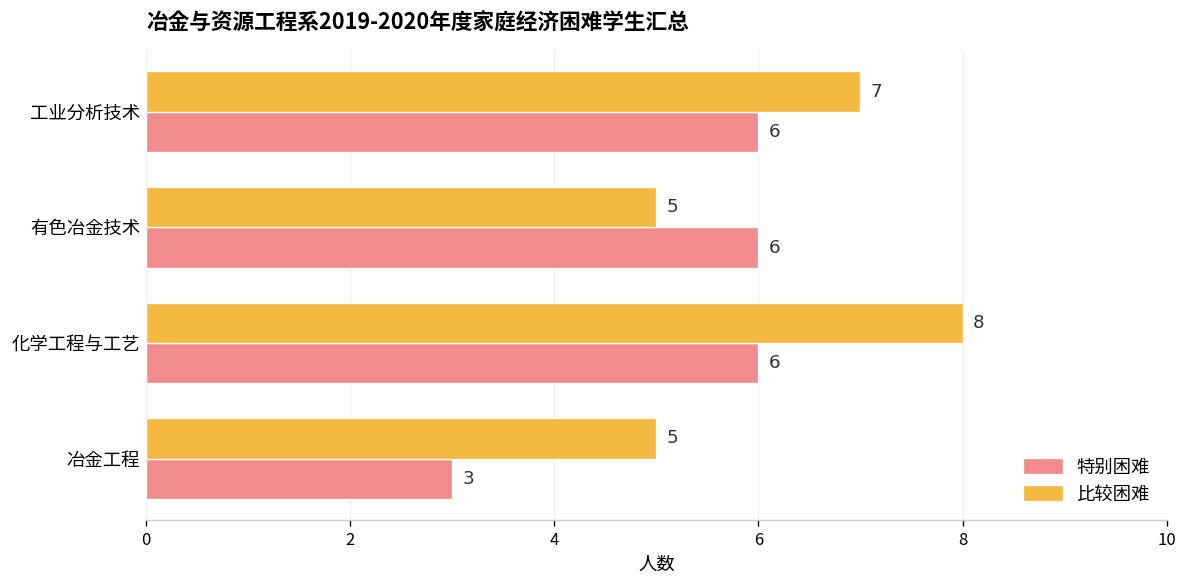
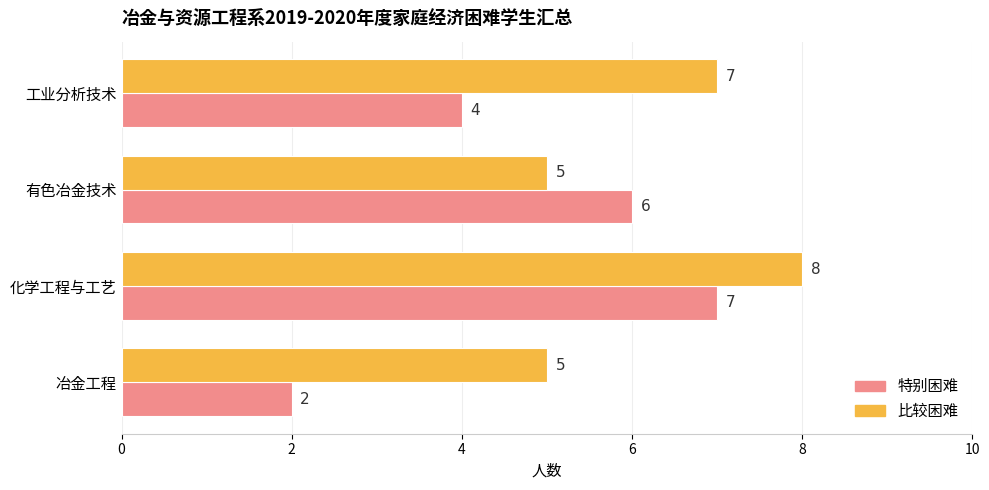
特别困难, 工业分析技术: 6 -> 4
特别困难, 化学工程与工艺: 6 -> 7
特别困难, 冶金工程: 3 -> 2
